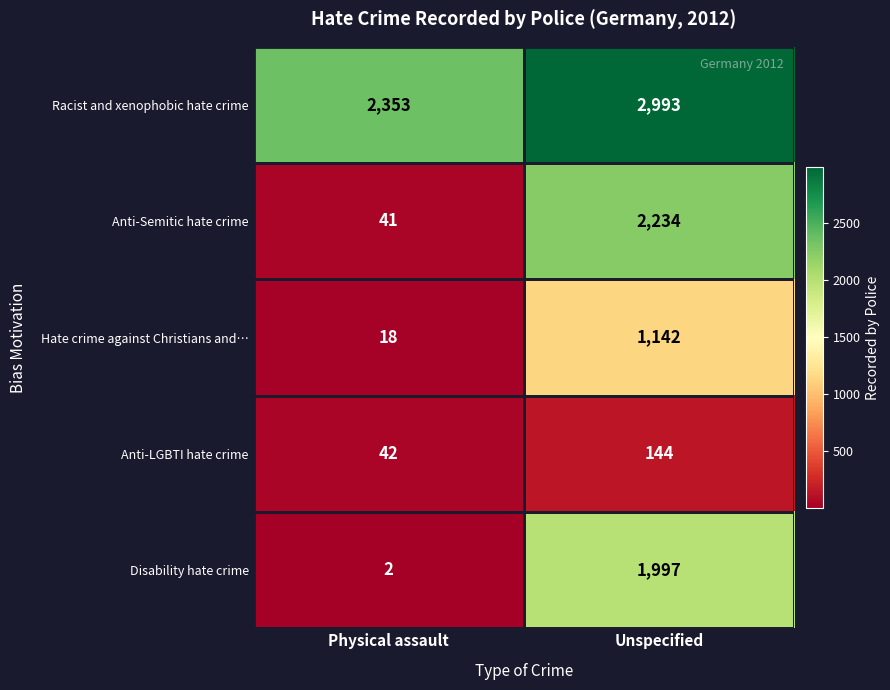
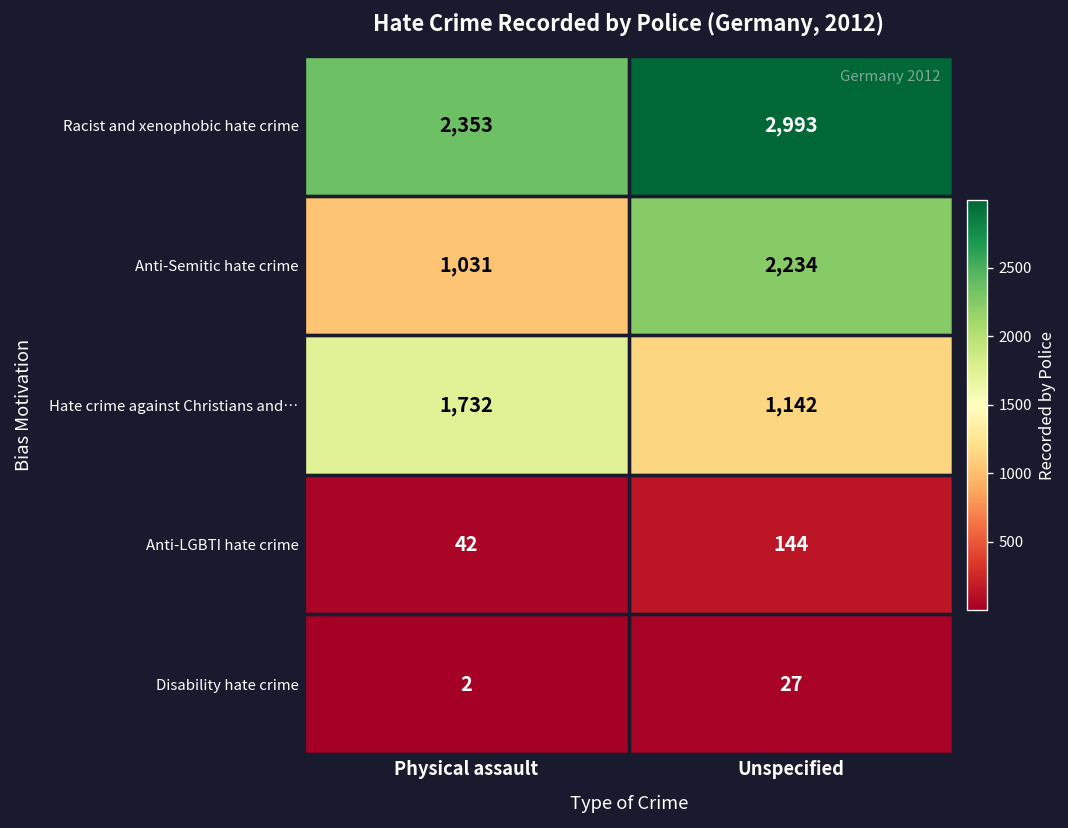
Anti-Semitic hate crime, Physical assault: 41 -> 1,031
Hate crime against Christians and…, Physical assault: 18 -> 1,732
Disability hate crime, Unspecified: 1,997 -> 27
